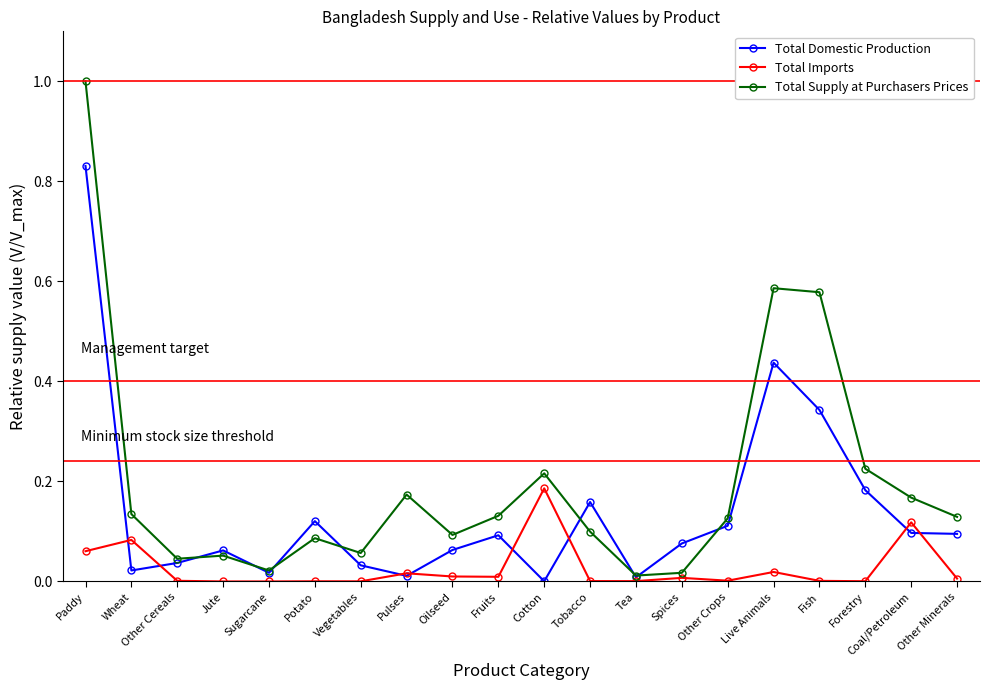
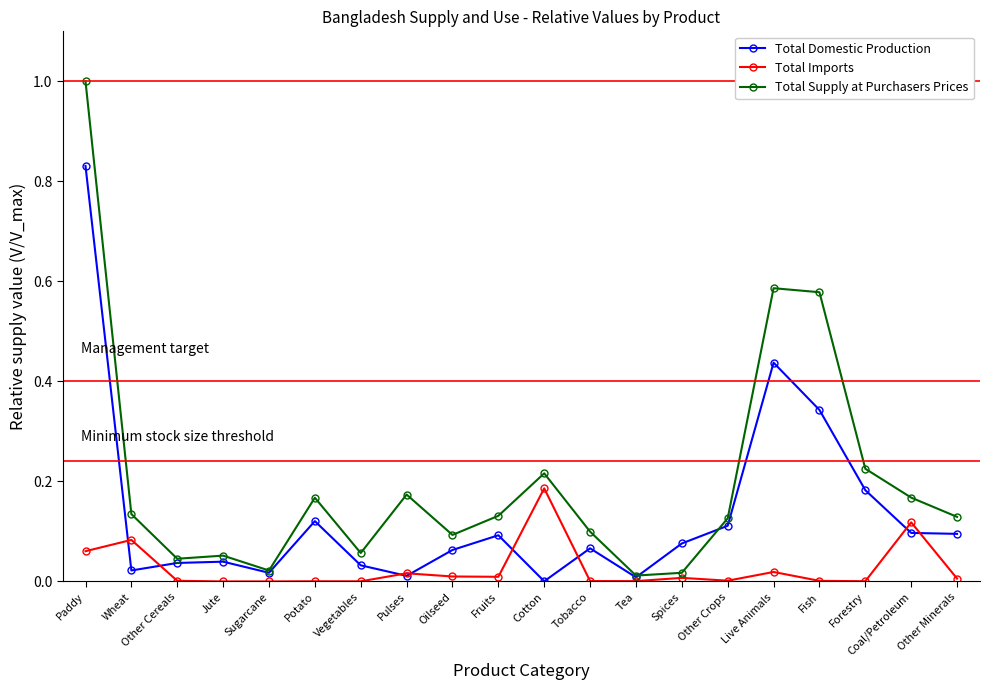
Total Domestic Production, Jute: 0.06 -> 0.04
Total Supply at Purchasers Prices, Potato: 0.09 -> 0.17
Total Domestic Production, Tobacco: 0.16 -> 0.07
